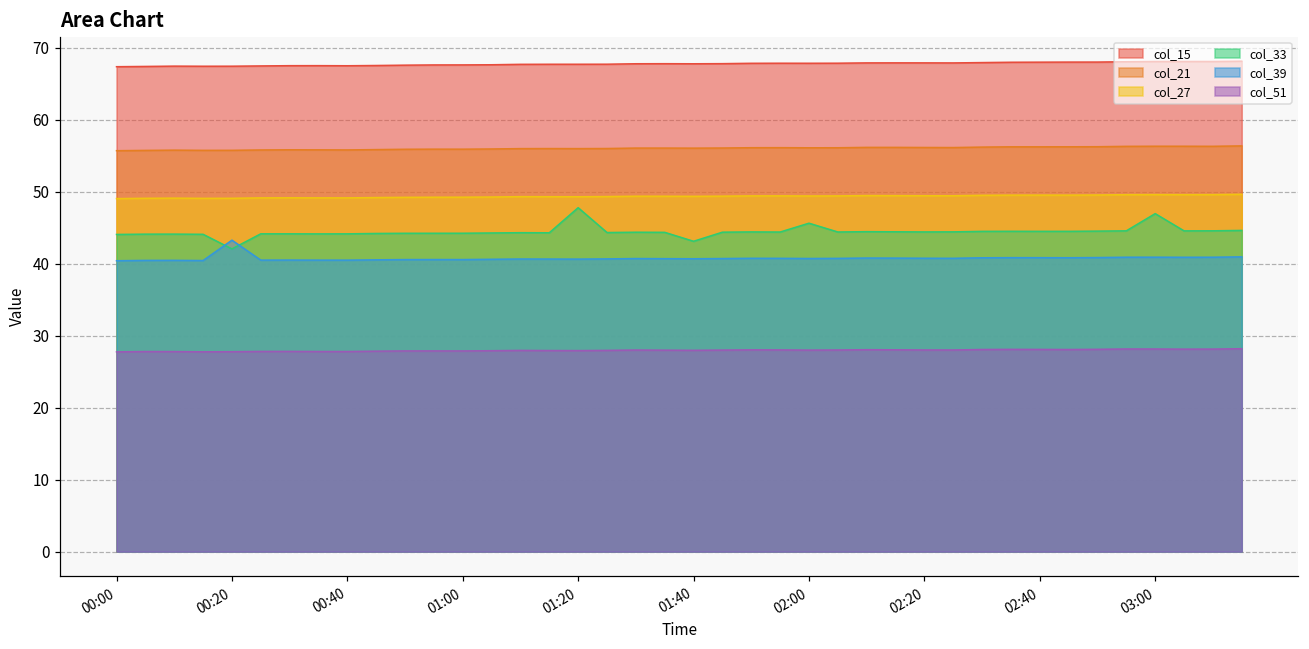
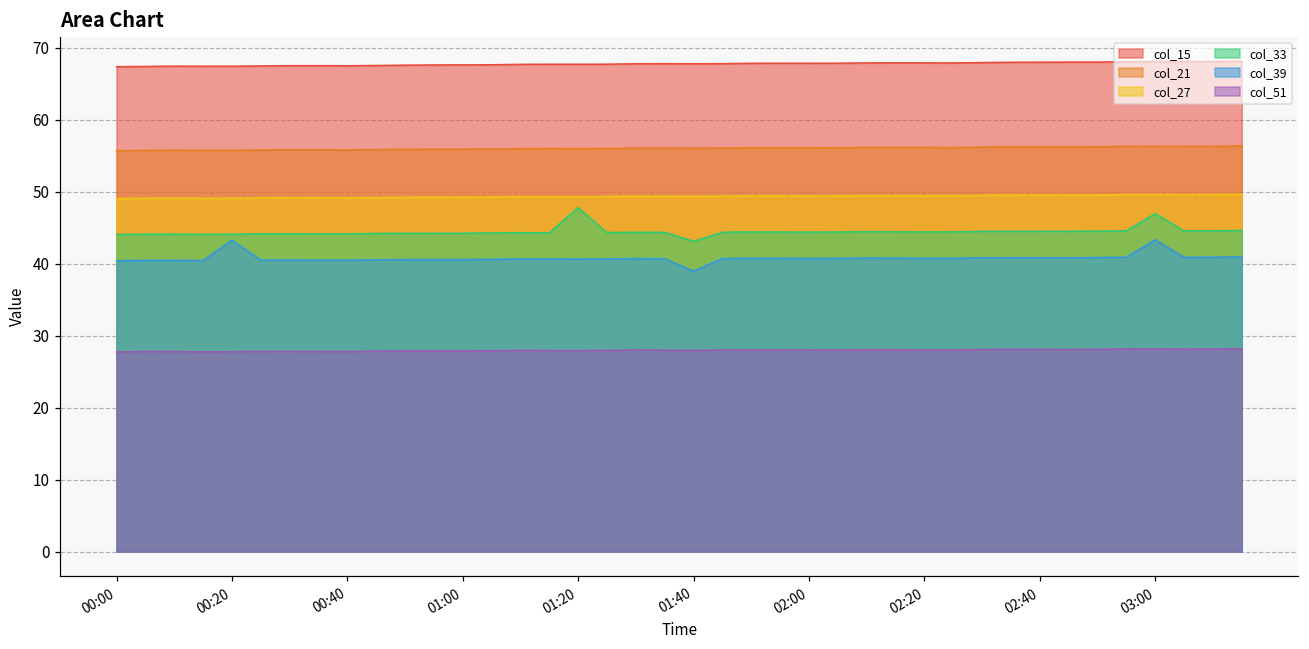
col_33, 00:20: 42 -> 44
col_39, 01:40: 41 -> 39
col_33, 02:00: 46 -> 44
col_39, 03:00: 41 -> 43
